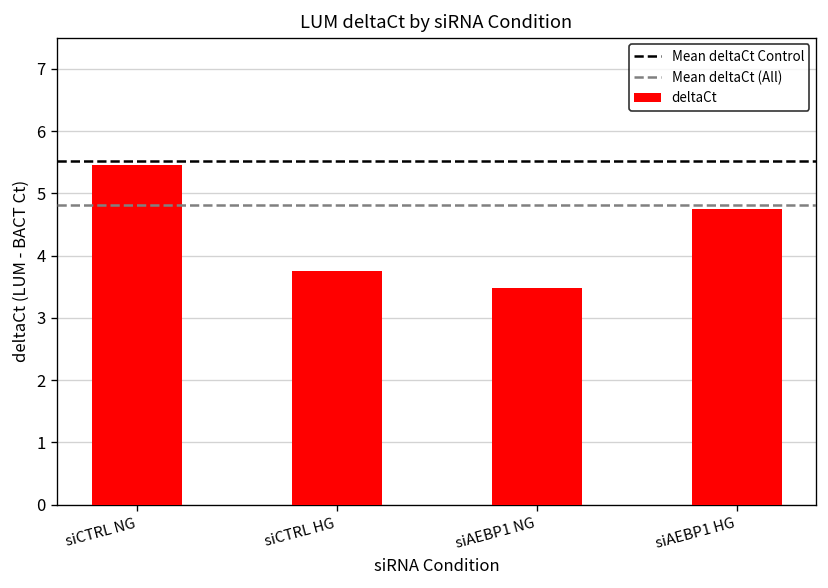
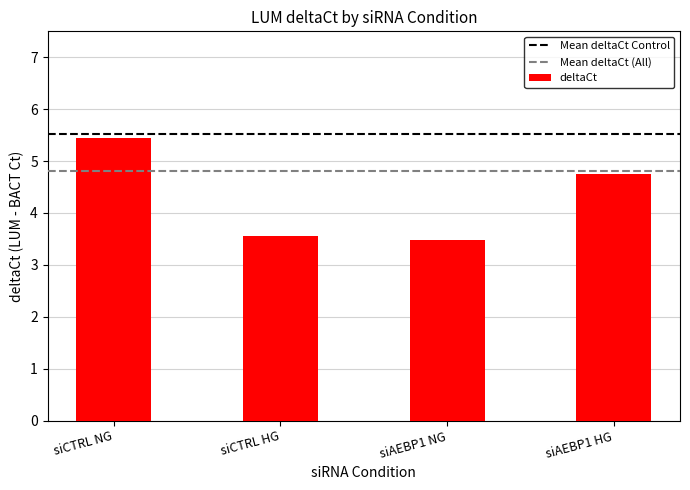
siCTRL HG: 3.7 -> 3.6
